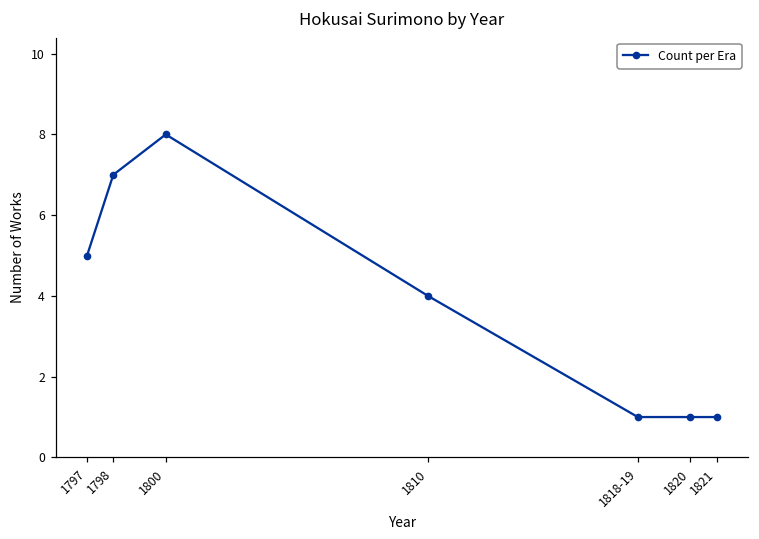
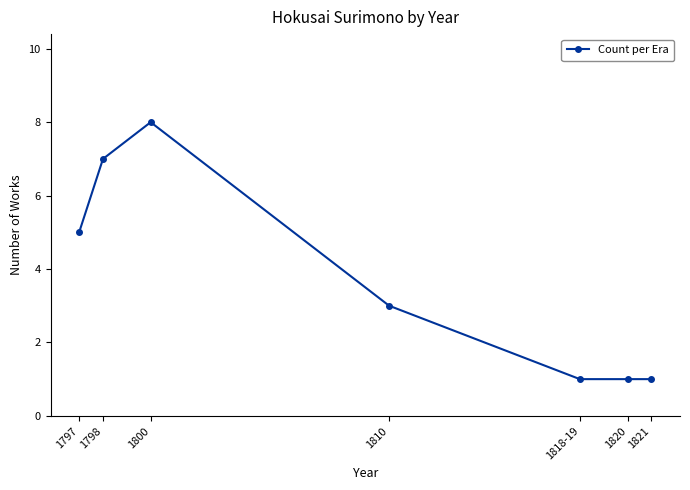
1810: 4 -> 3
